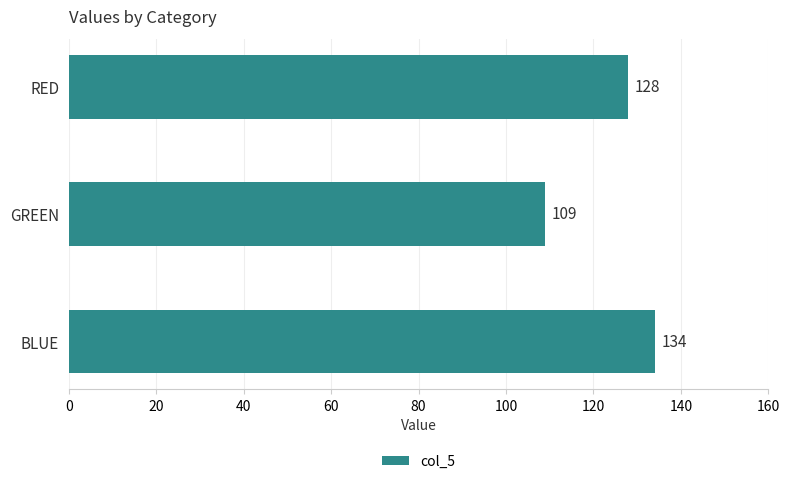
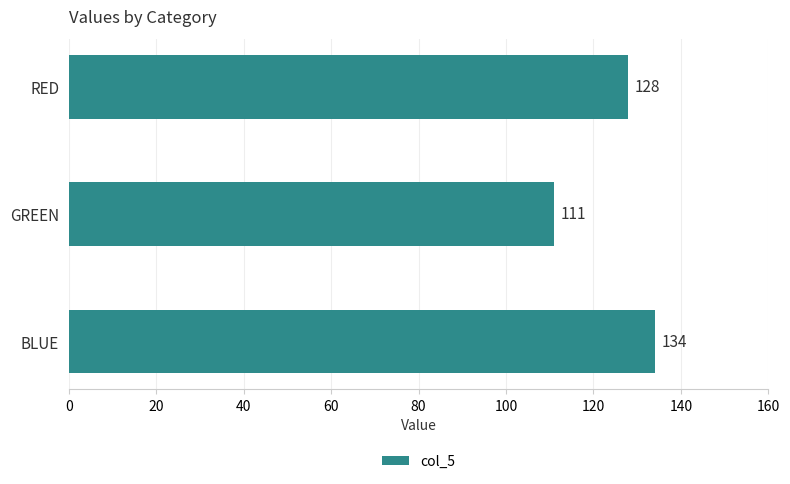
GREEN: 109 -> 111
